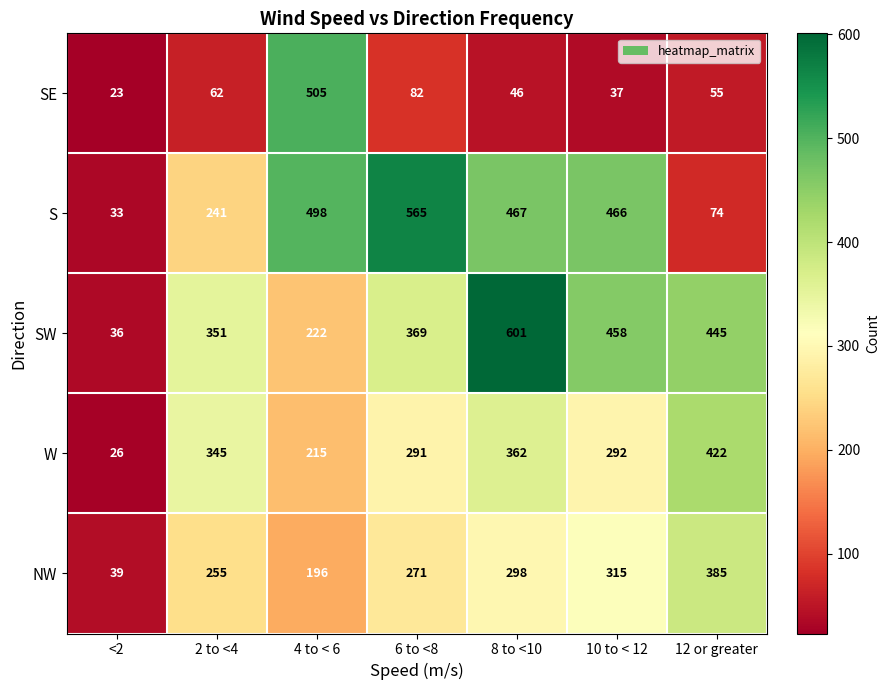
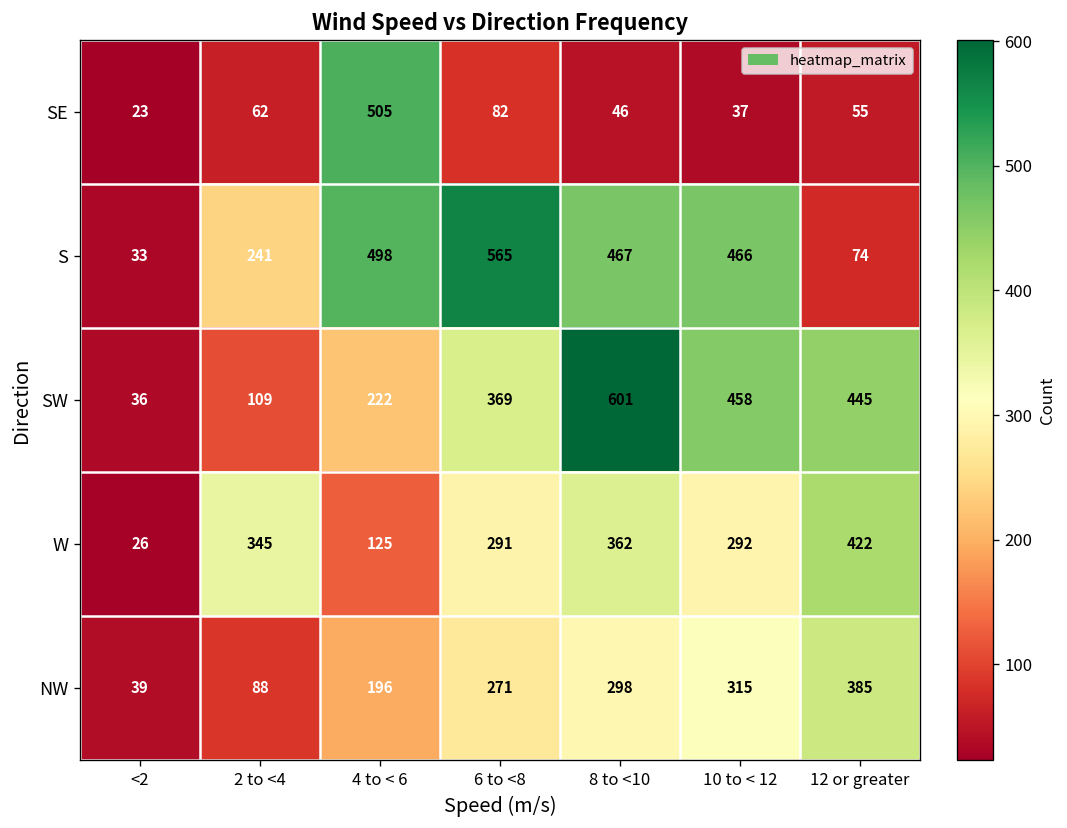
SW, 2 to <4: 351 -> 109
W, 4 to < 6: 215 -> 125
NW, 2 to <4: 255 -> 88
